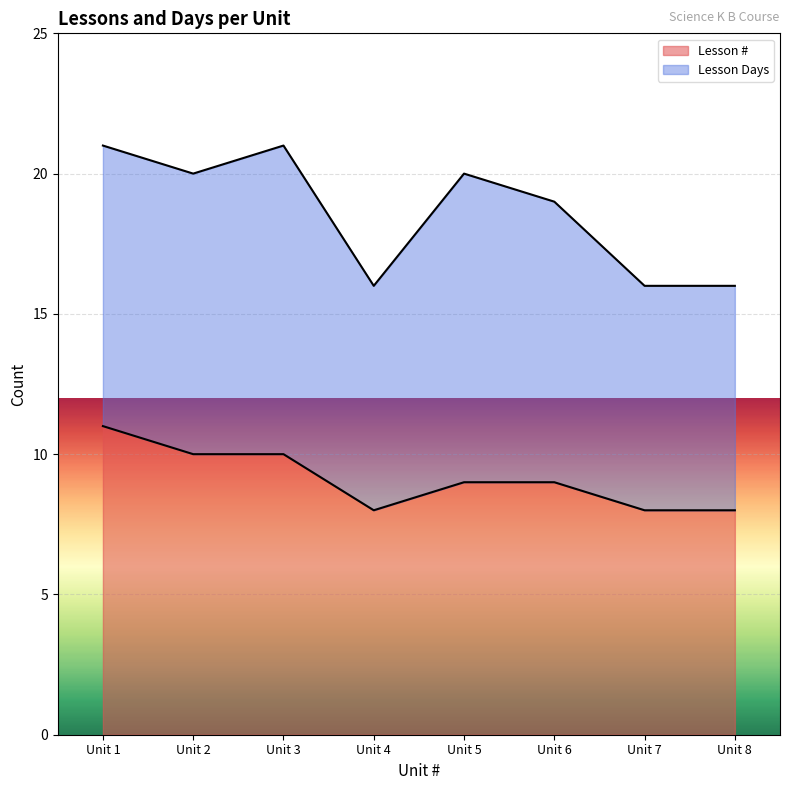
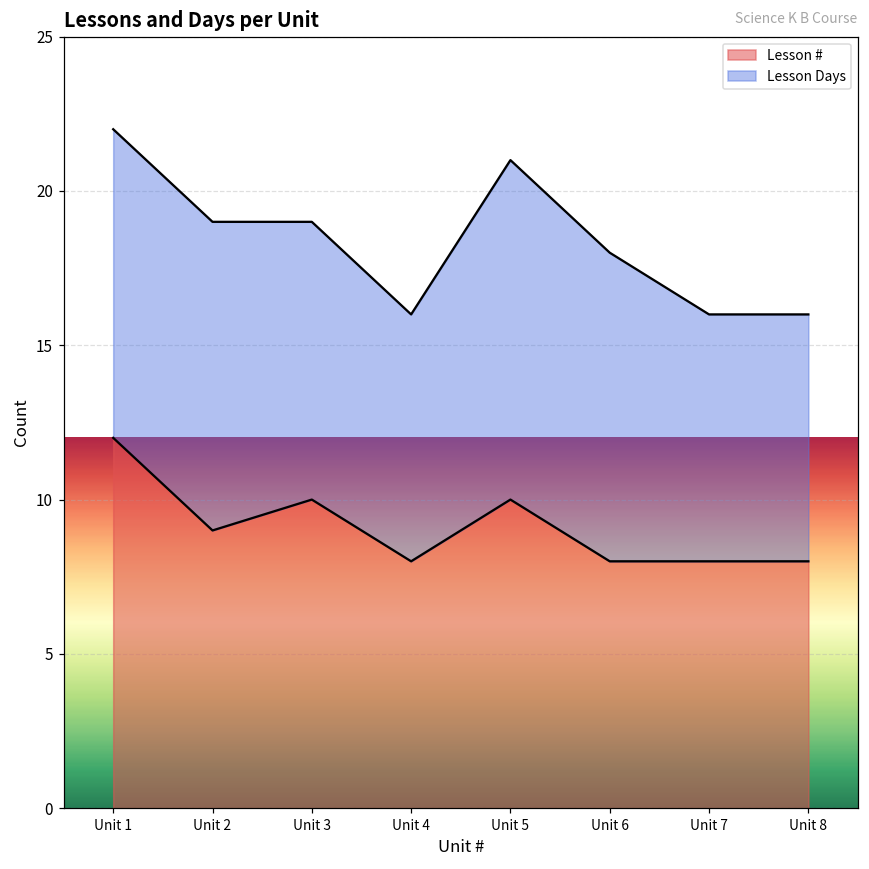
Lesson #, Unit 1: 11 -> 12
Lesson #, Unit 2: 10 -> 9
Lesson Days, Unit 3: 11 -> 9
Lesson #, Unit 5: 9 -> 10
Lesson #, Unit 6: 9 -> 8
